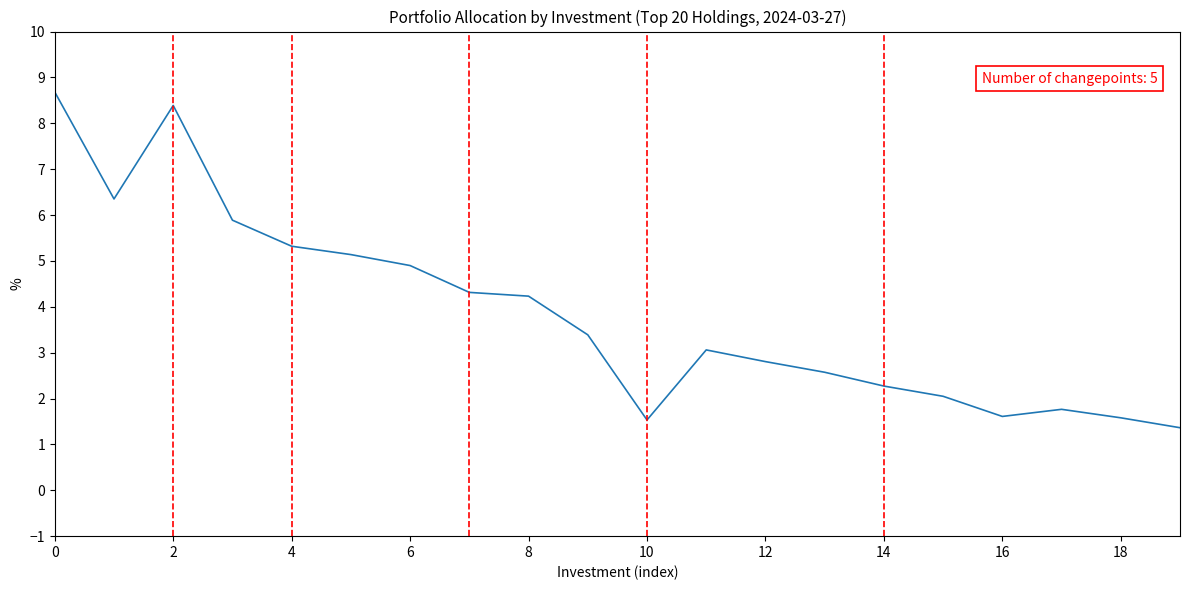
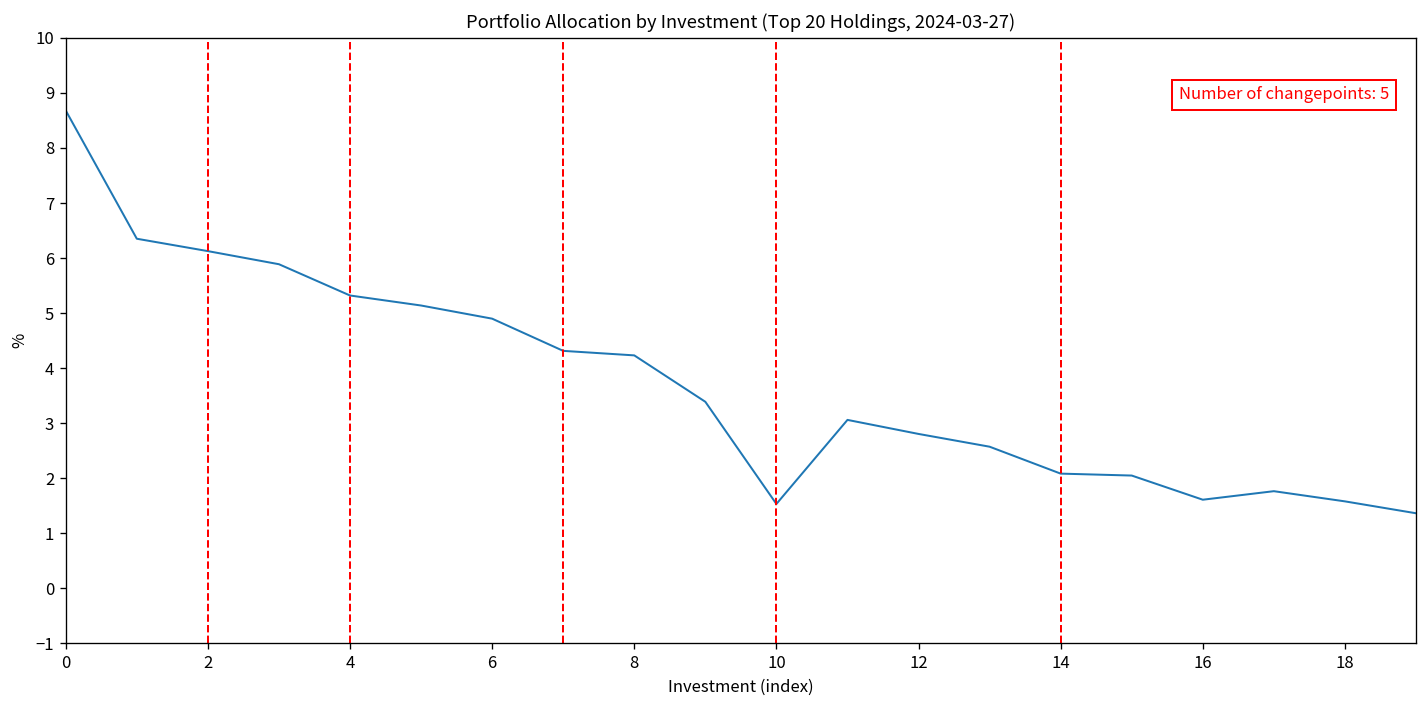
2: 8.4 -> 6.1
14: 2.3 -> 2.1
